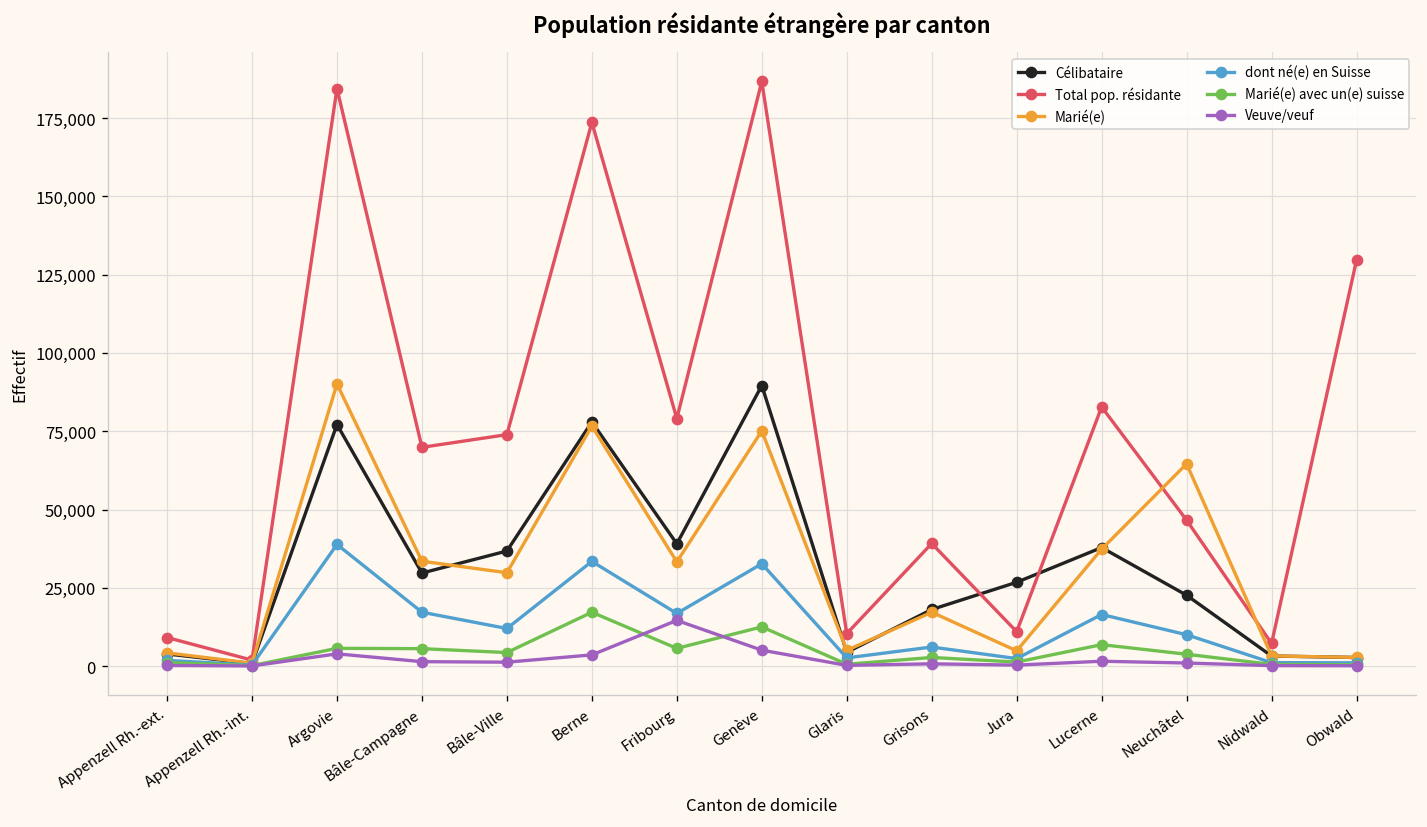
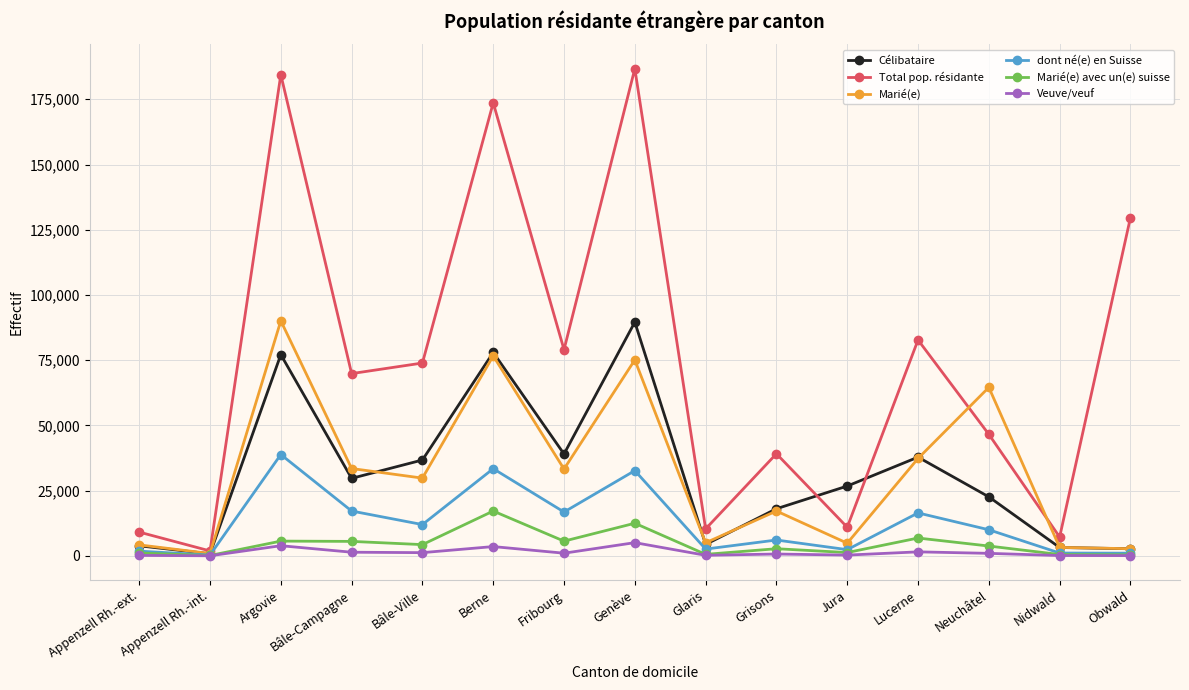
Veuve/veuf, Fribourg: 15,000 -> 1,000
